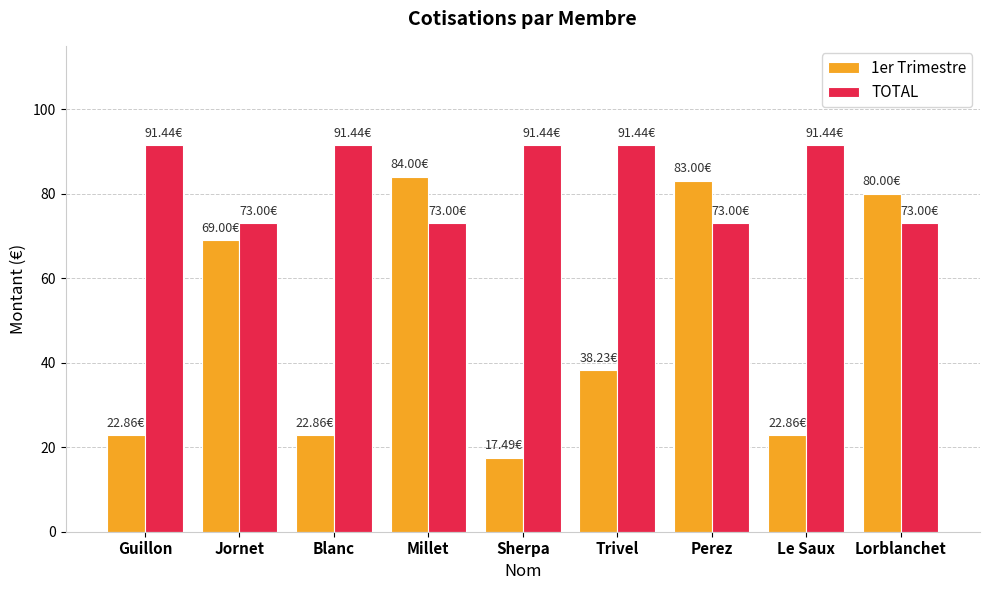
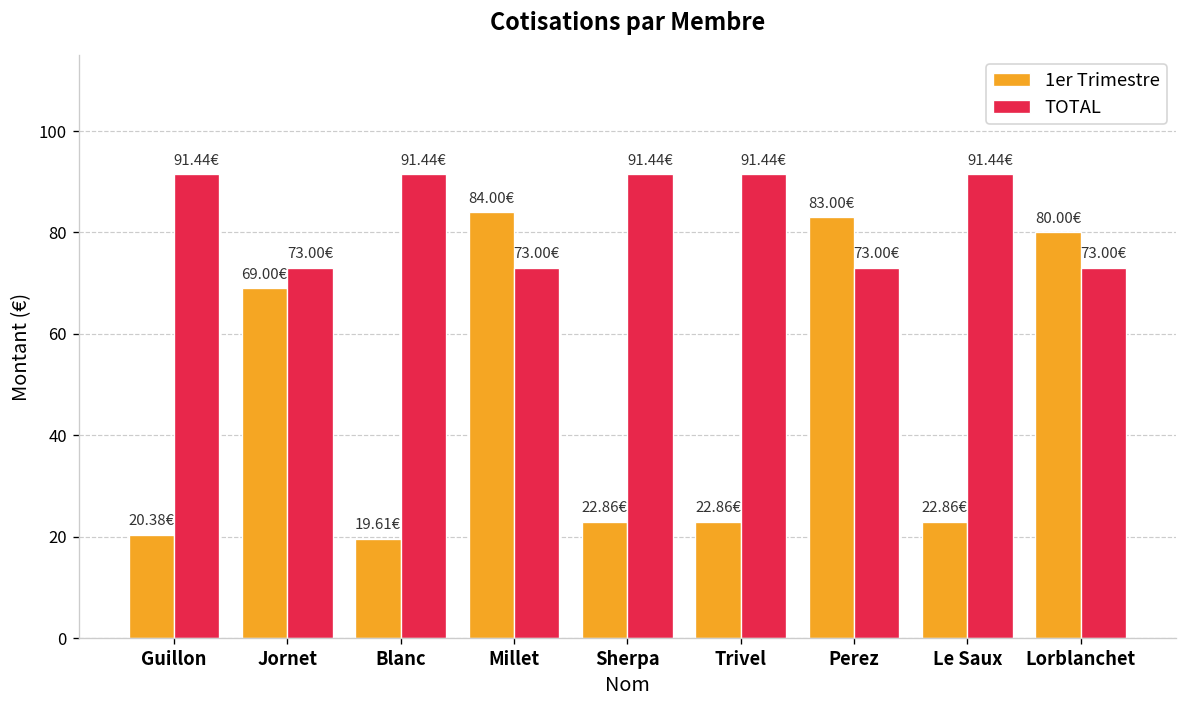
1er Trimestre, Guillon: 22.86€ -> 20.38€
1er Trimestre, Blanc: 22.86€ -> 19.61€
1er Trimestre, Sherpa: 17.49€ -> 22.86€
1er Trimestre, Trivel: 38.23€ -> 22.86€
